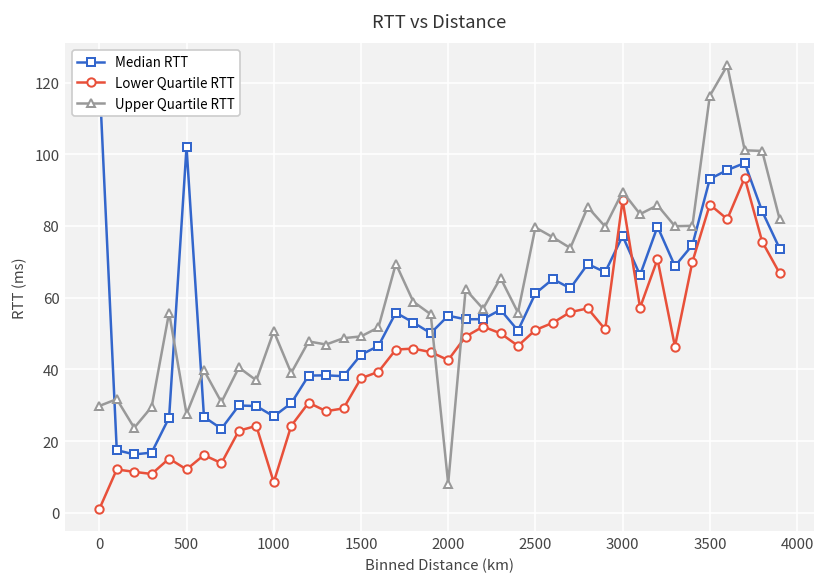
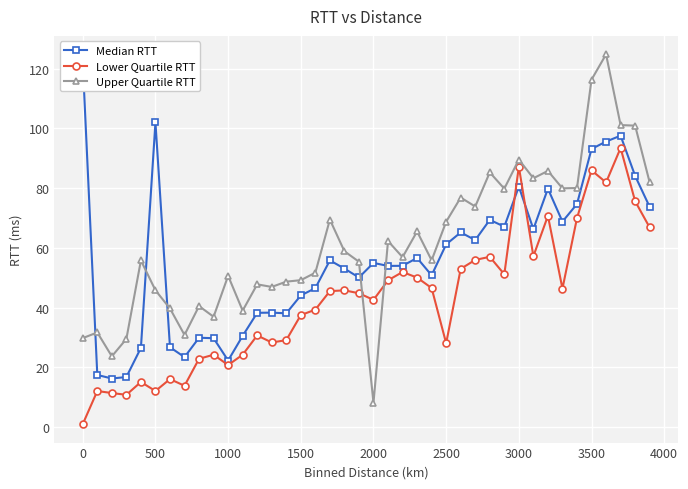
Upper Quartile RTT, 500: 28 -> 46
Median RTT, 1000: 27 -> 22
Lower Quartile RTT, 1000: 9 -> 21
Lower Quartile RTT, 2500: 51 -> 28
Upper Quartile RTT, 2500: 80 -> 69
Median RTT, 3000: 77 -> 81
